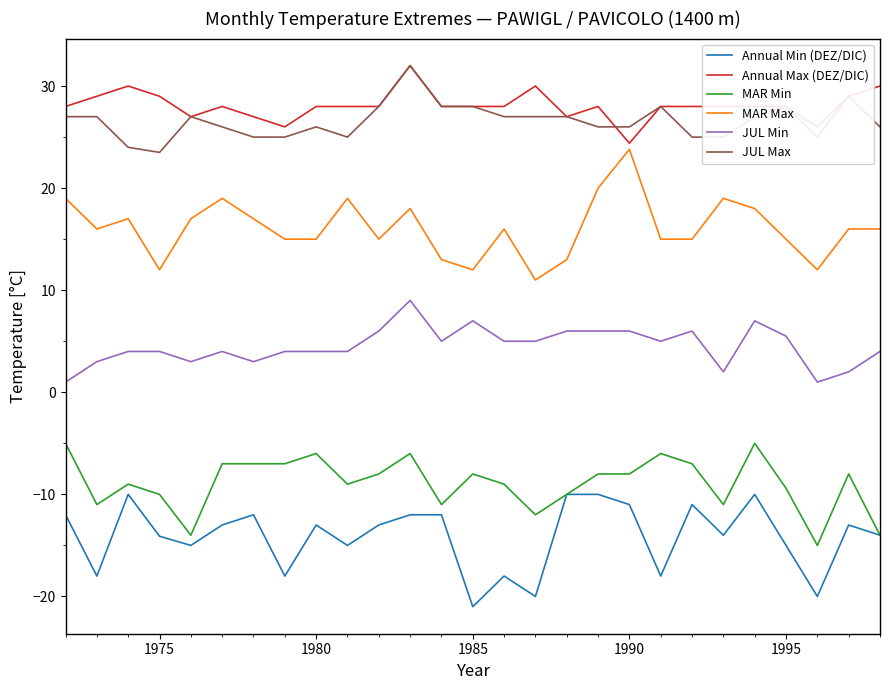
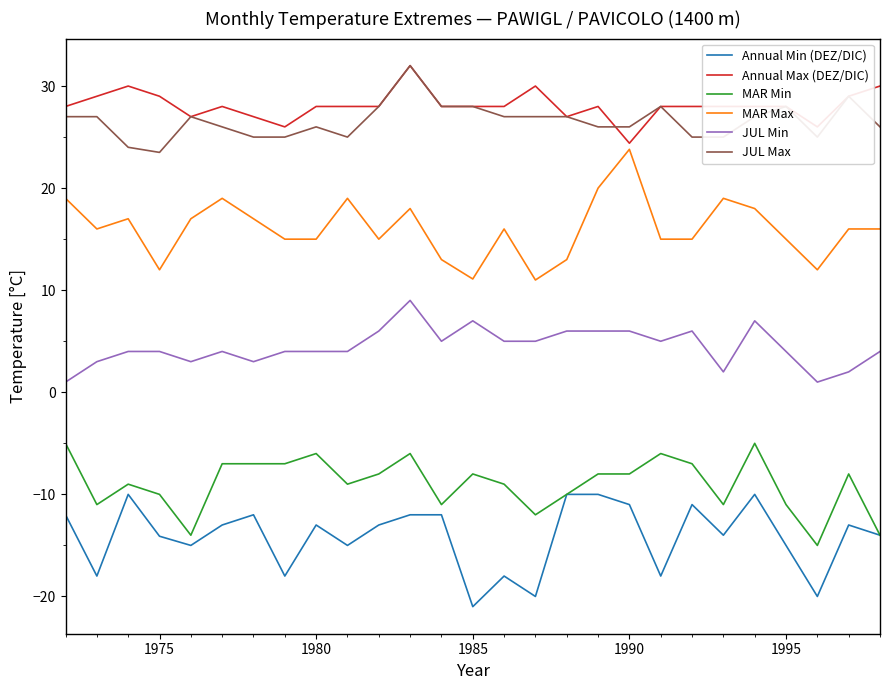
MAR Max, 1985: 12.0 -> 11.1
MAR Min, 1995: -9.4 -> -11.0
JUL Min, 1995: 5.5 -> 4.0
